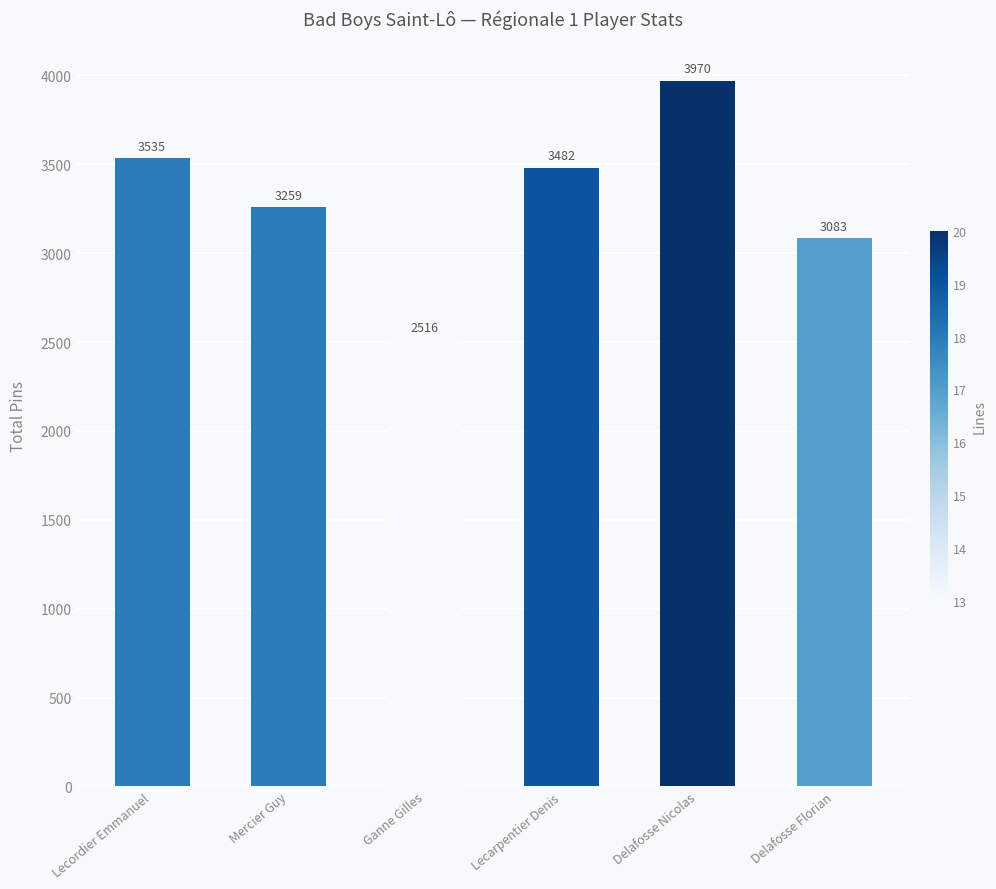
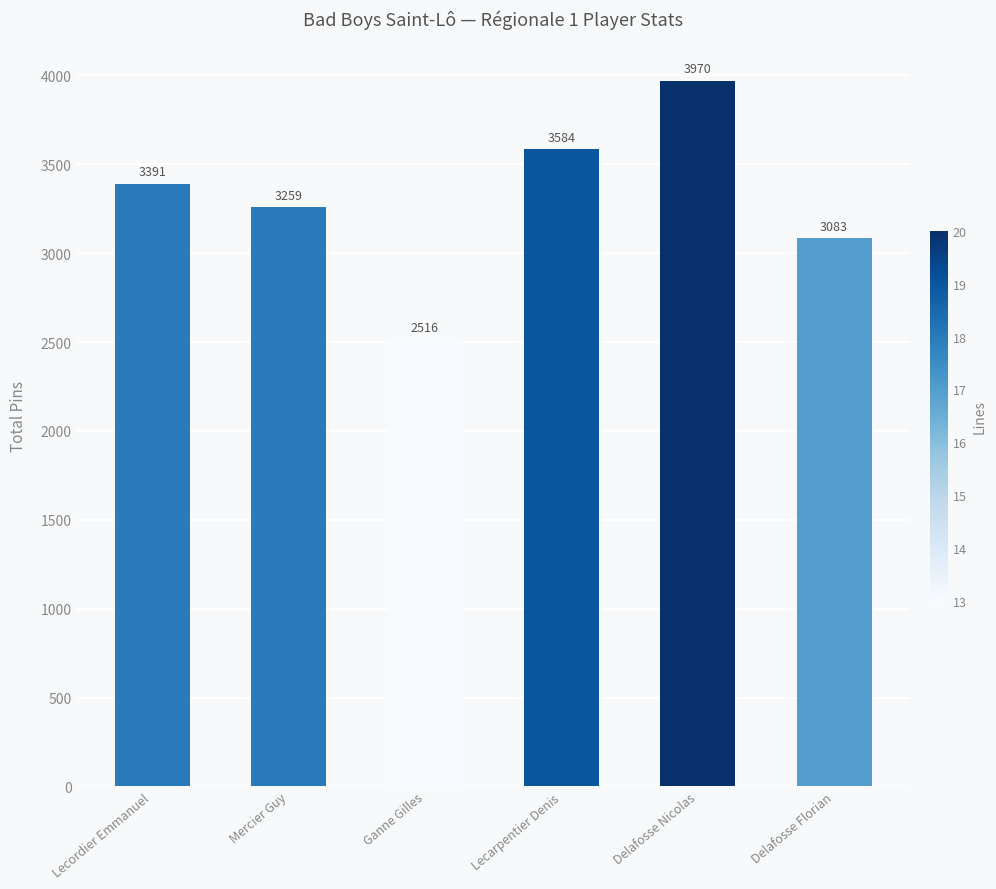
Lecordier Emmanuel: 3535 -> 3391
Lecarpentier Denis: 3482 -> 3584
